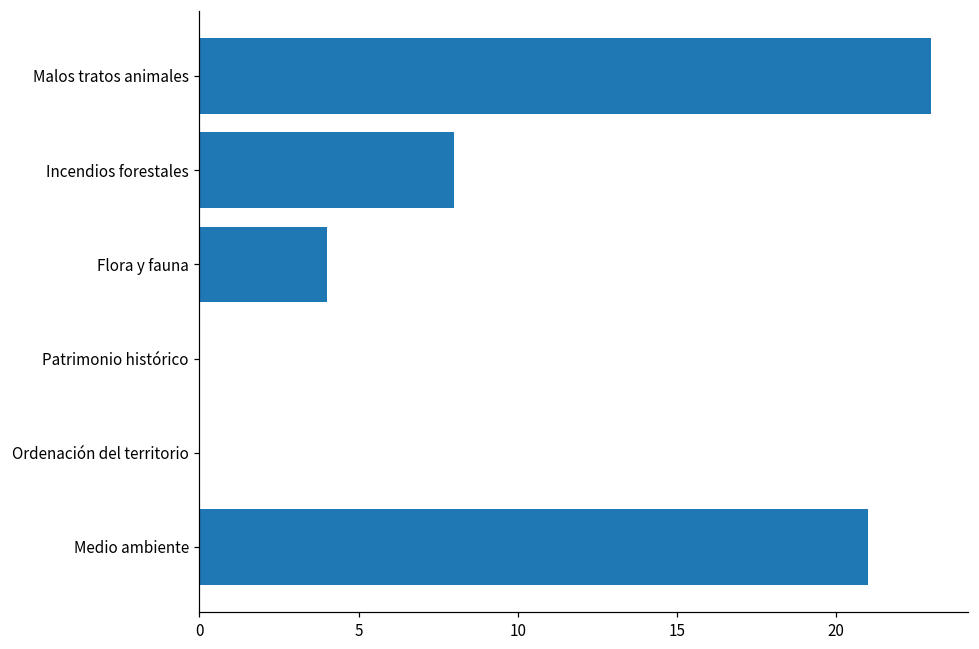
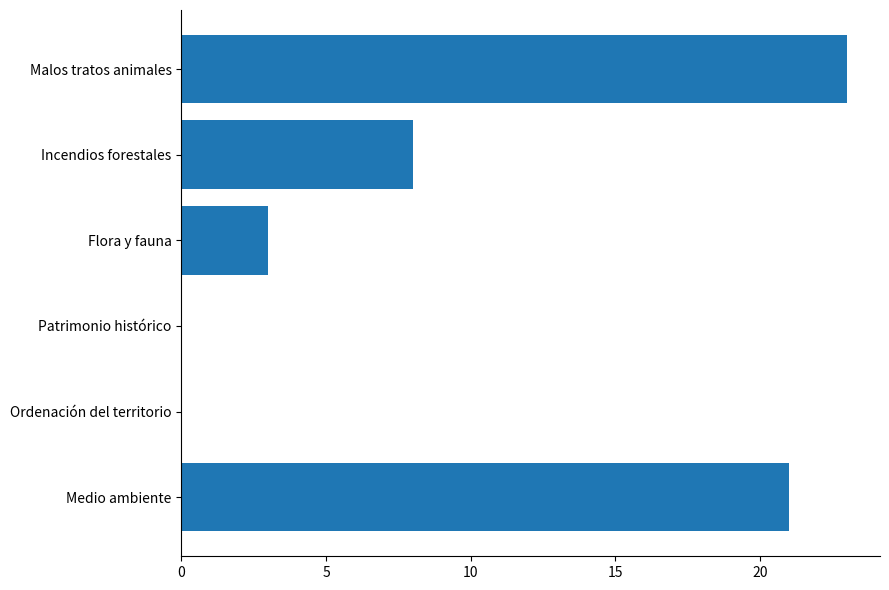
Flora y fauna: 4 -> 3
